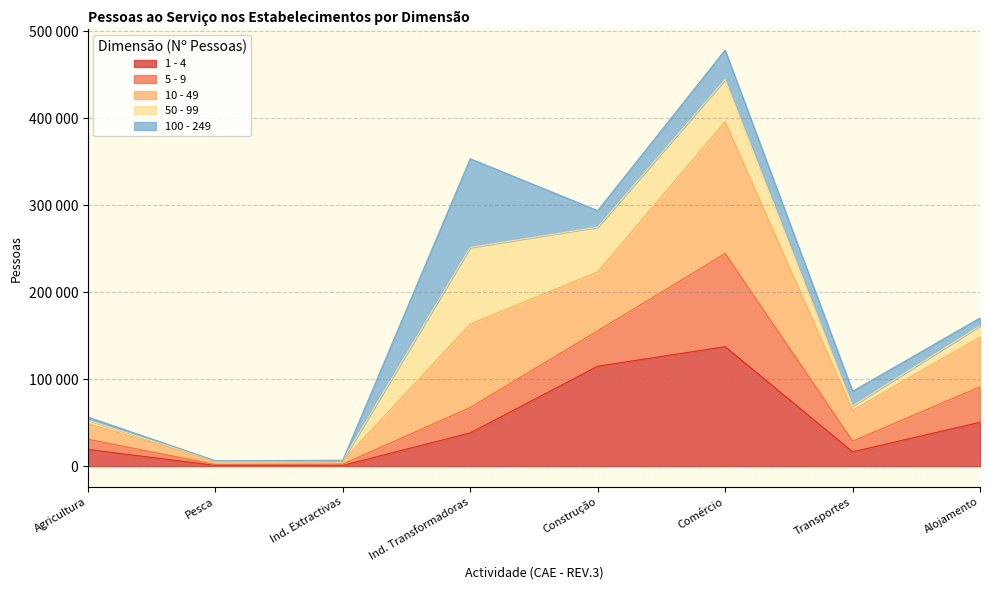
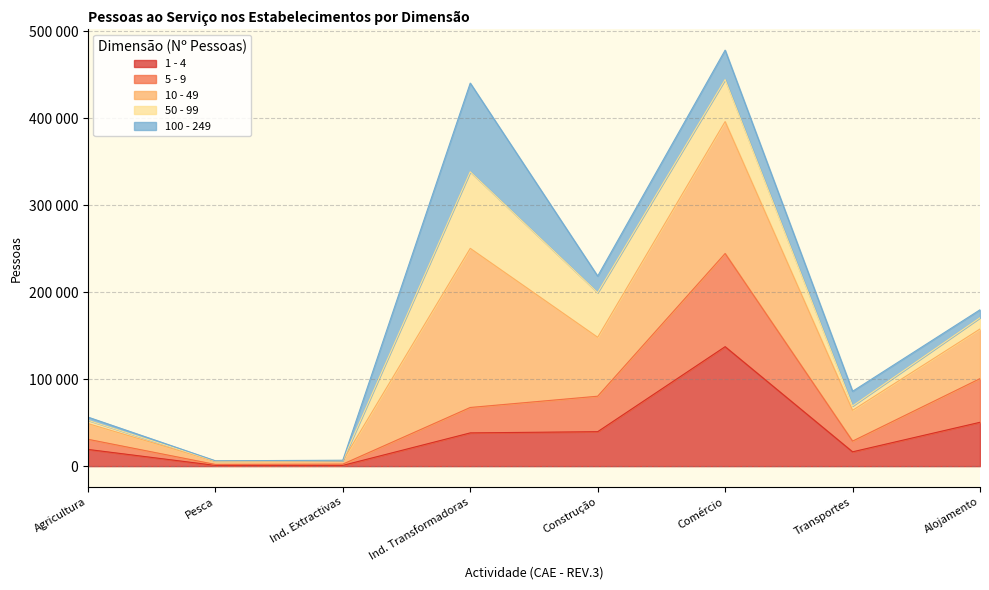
10 - 49, Ind. Transformadoras: 100000 -> 180000
1 - 4, Construção: 110000 -> 40000
5 - 9, Alojamento: 40000 -> 50000
